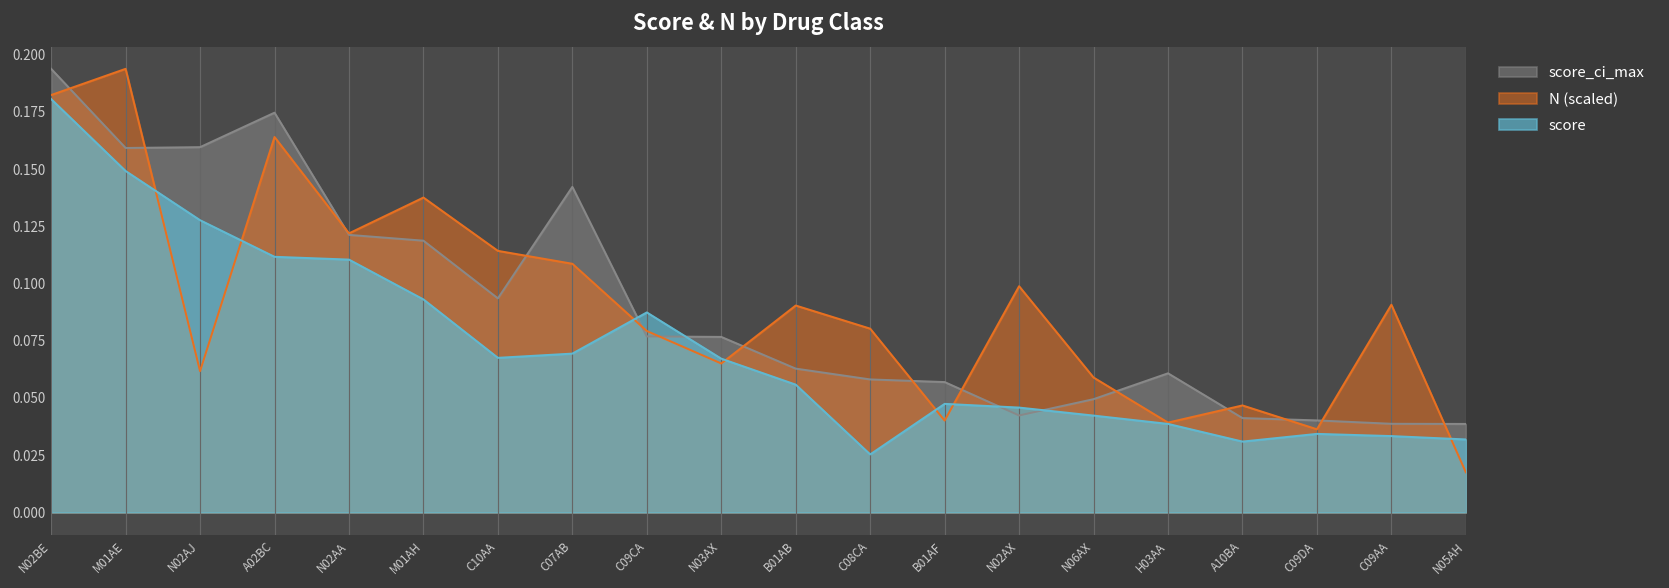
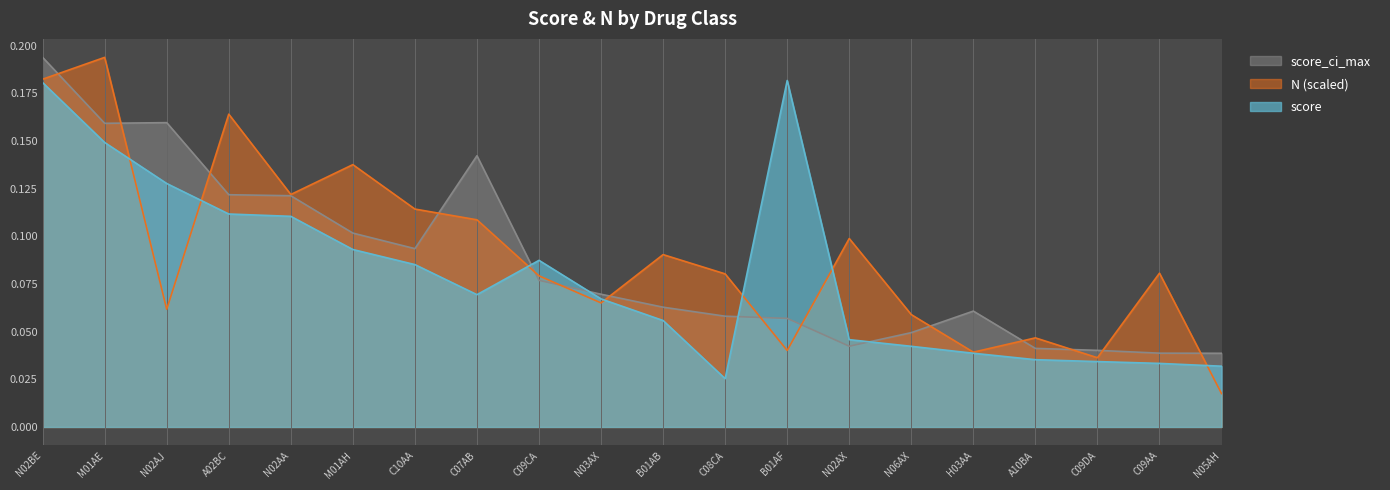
score_ci_max, A02BC: 0.175 -> 0.122
score_ci_max, M01AH: 0.119 -> 0.102
score, C10AA: 0.068 -> 0.085
score_ci_max, N03AX: 0.077 -> 0.070
score, B01AF: 0.047 -> 0.182
score, A10BA: 0.031 -> 0.035
N (scaled), C09AA: 0.091 -> 0.081
